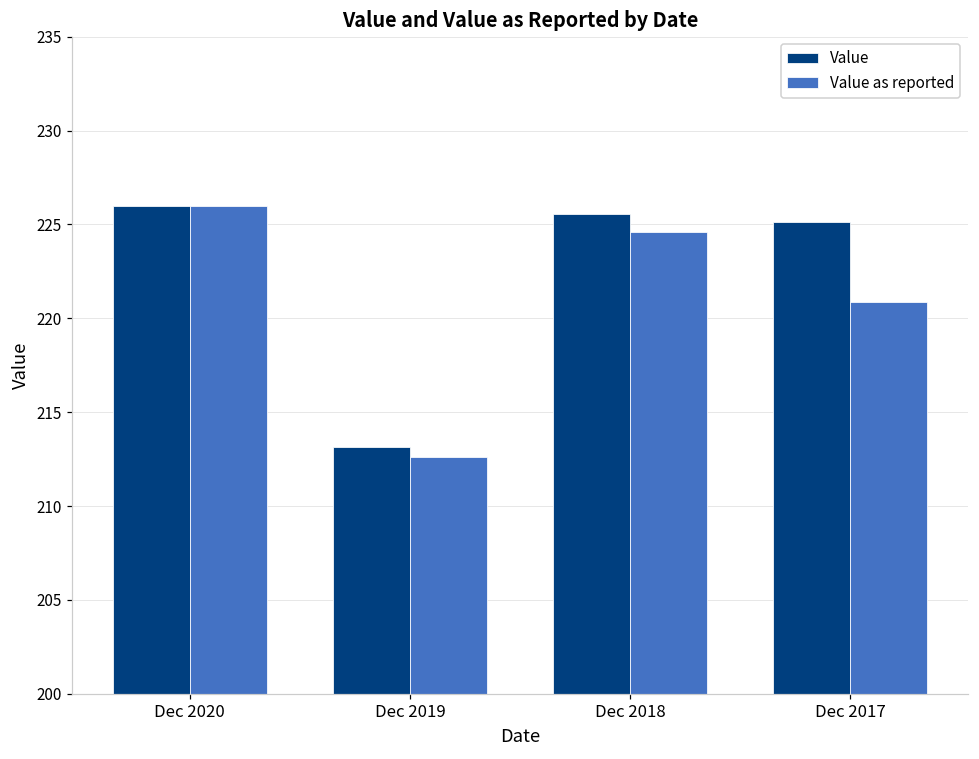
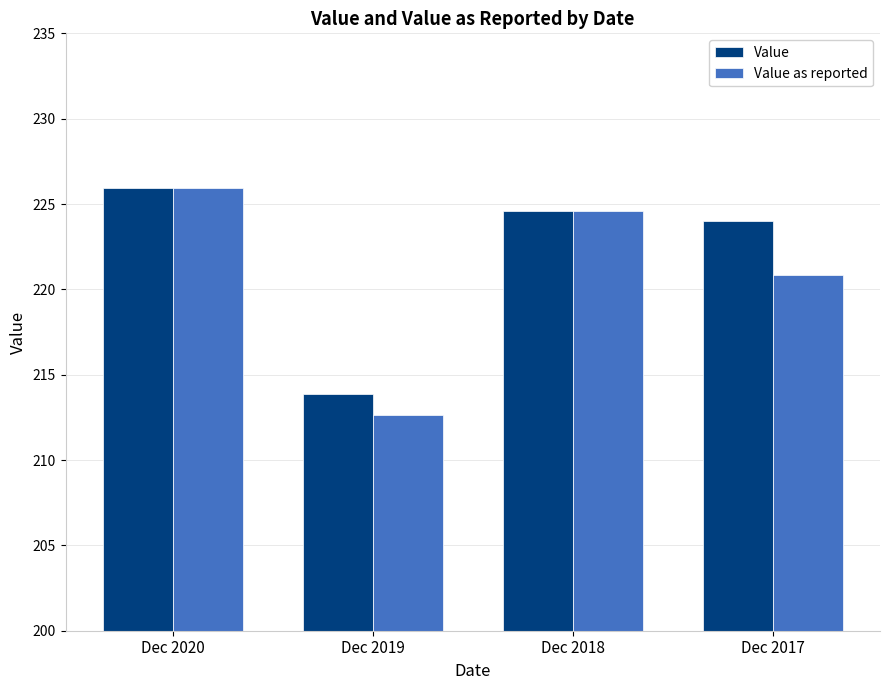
Value, Dec 2019: 213.1 -> 213.9
Value, Dec 2018: 225.6 -> 224.6
Value, Dec 2017: 225.1 -> 224.0
